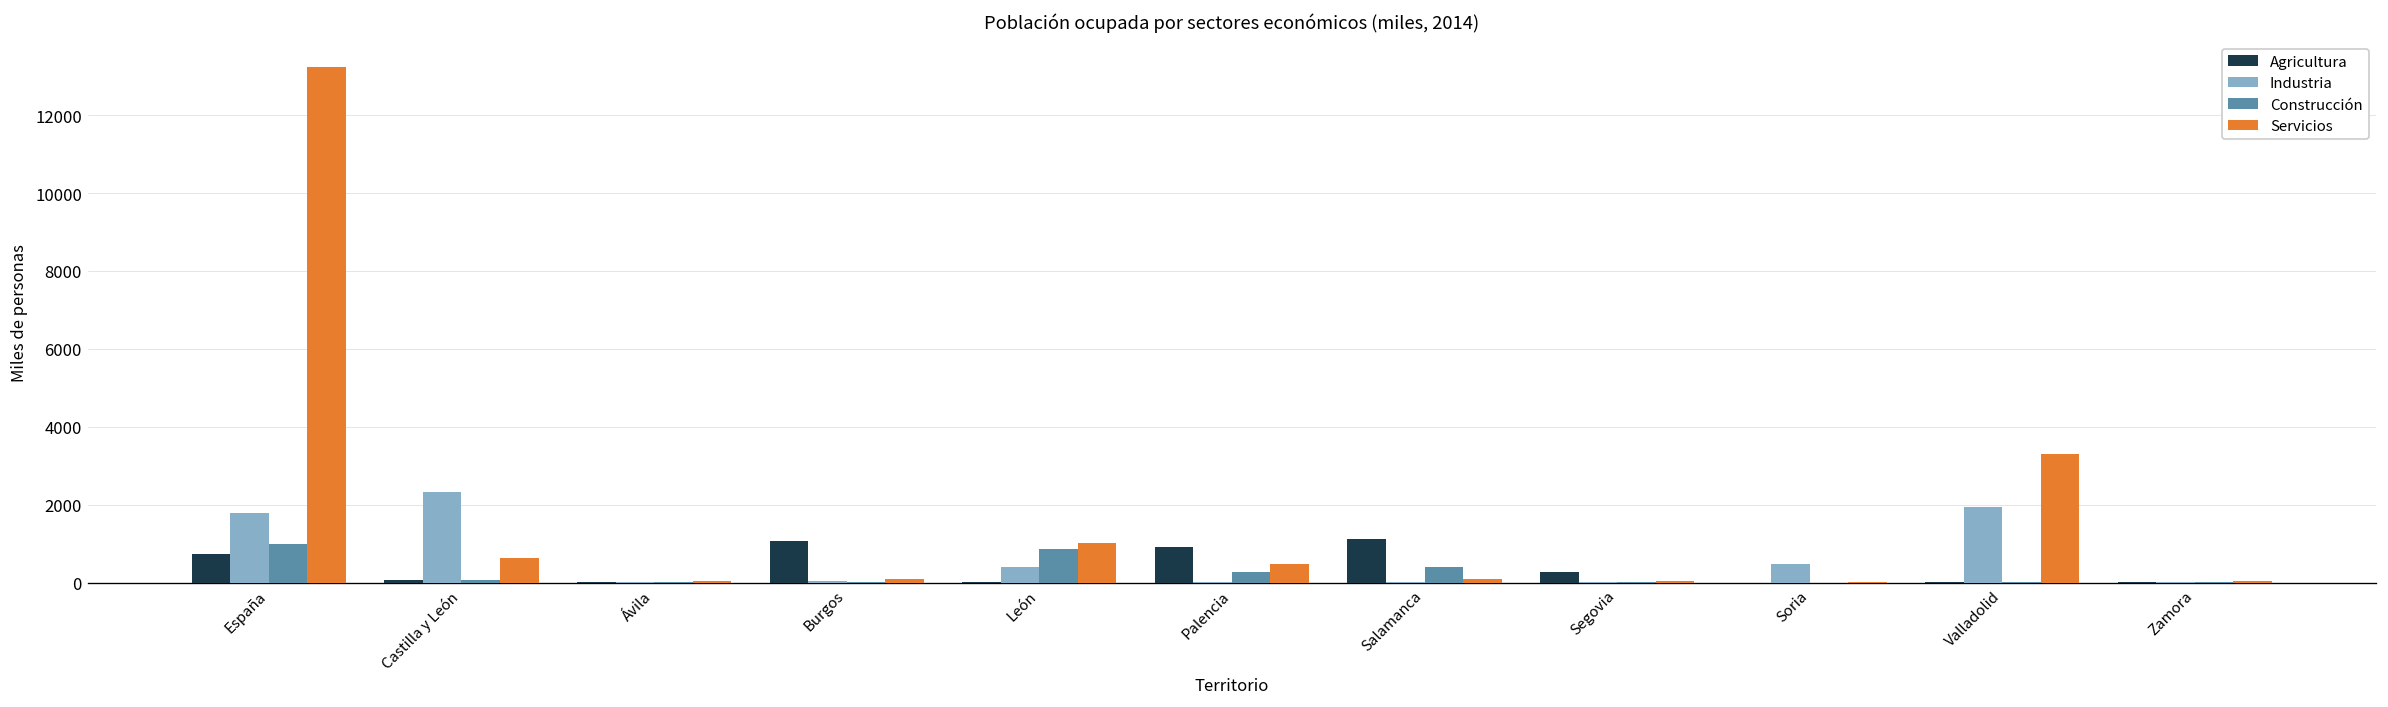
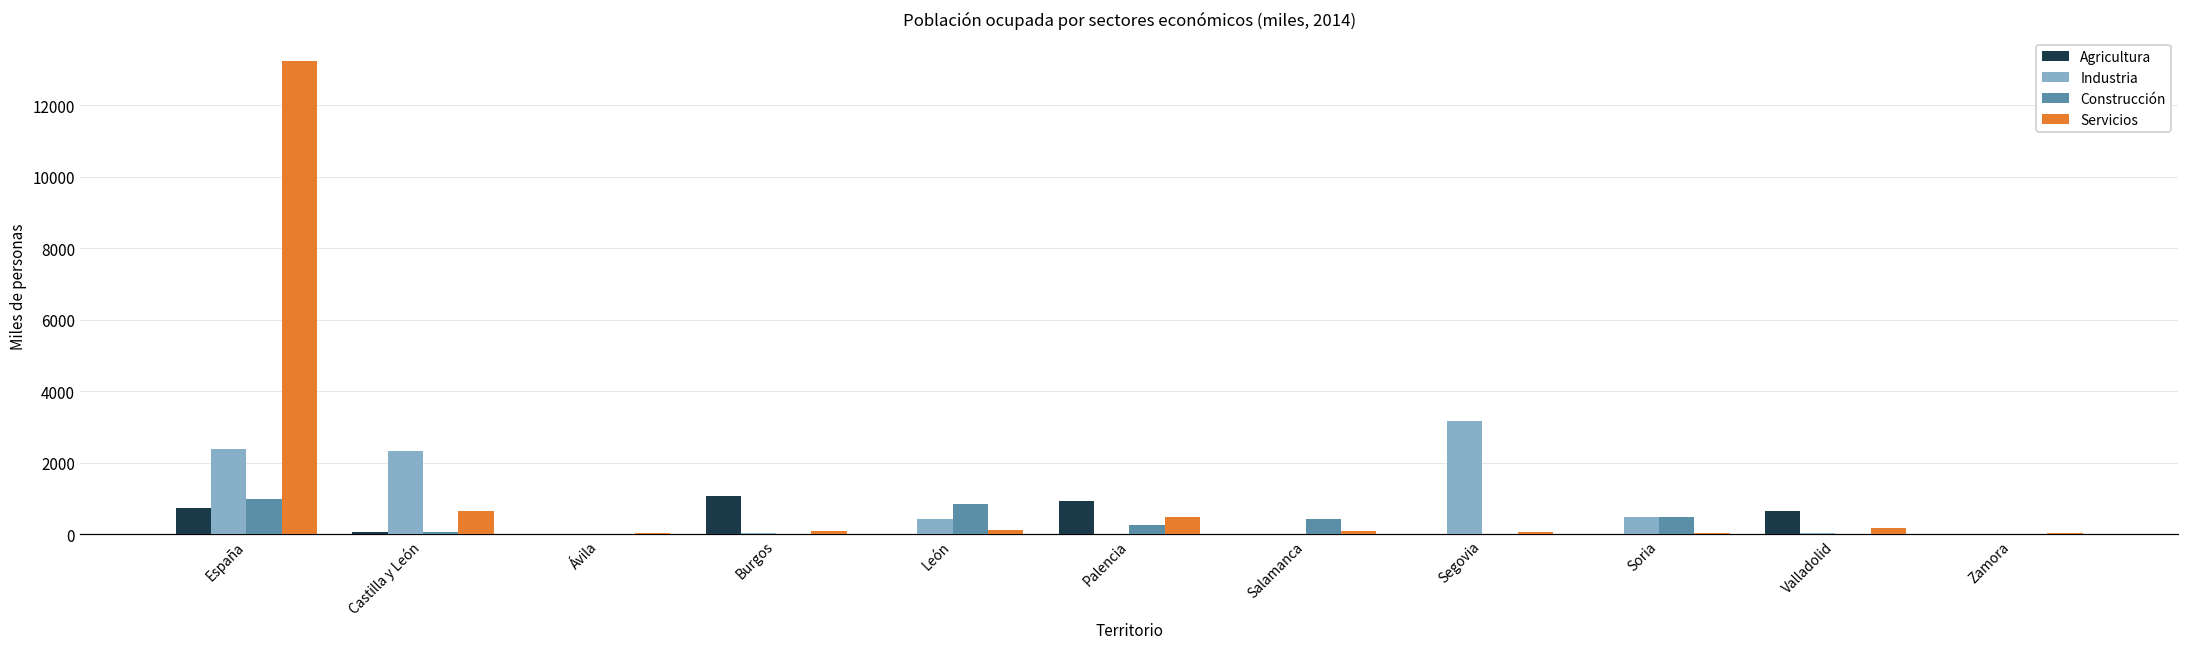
Industria, España: 1800 -> 2400
Servicios, León: 1000 -> 100
Agricultura, Salamanca: 1100 -> 0
Agricultura, Segovia: 300 -> 0
Industria, Segovia: 0 -> 3200
Construcción, Soria: 0 -> 500
Agricultura, Valladolid: 0 -> 700
Industria, Valladolid: 1900 -> 0
Servicios, Valladolid: 3300 -> 200
